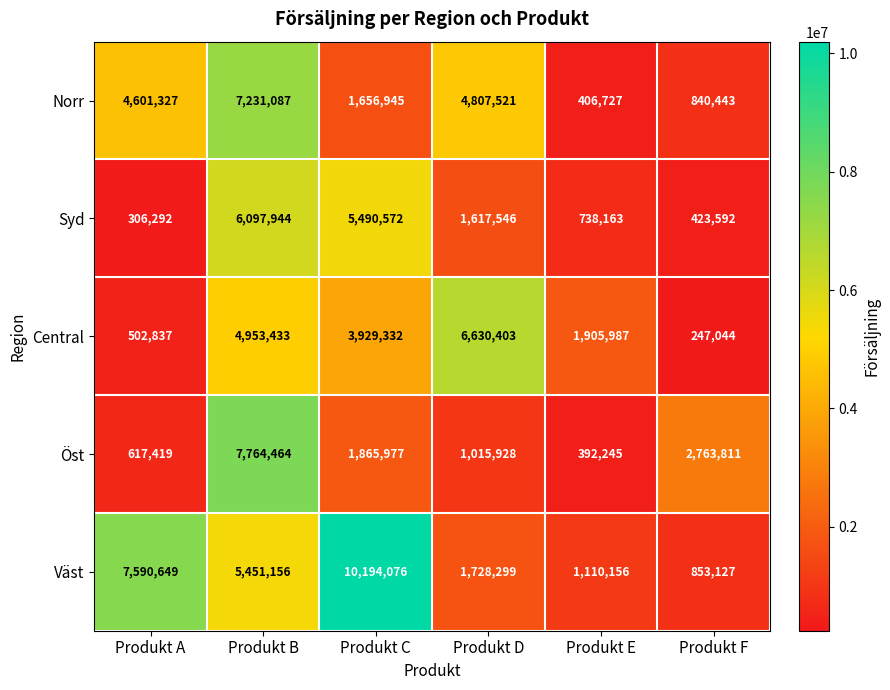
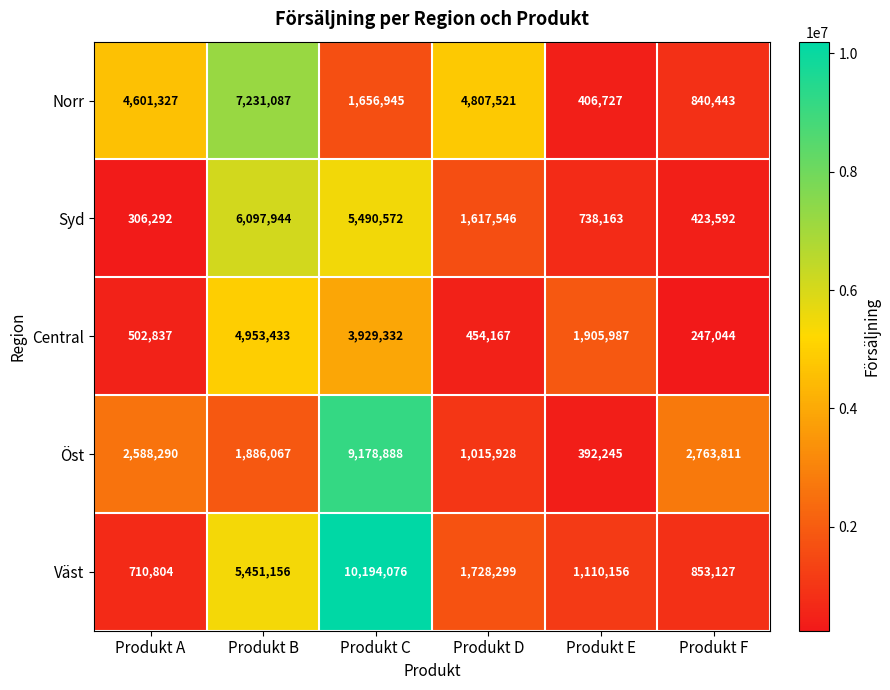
Central, Produkt D: 6,630,403 -> 454,167
Öst, Produkt A: 617,419 -> 2,588,290
Öst, Produkt B: 7,764,464 -> 1,886,067
Öst, Produkt C: 1,865,977 -> 9,178,888
Väst, Produkt A: 7,590,649 -> 710,804
